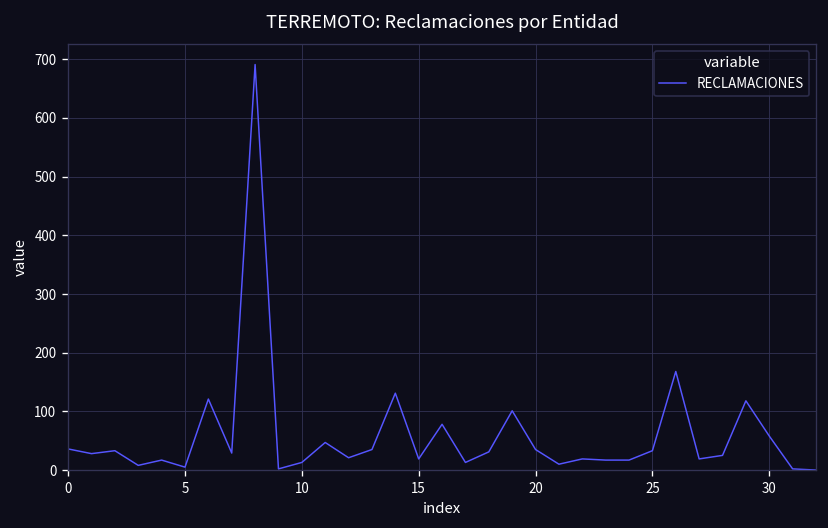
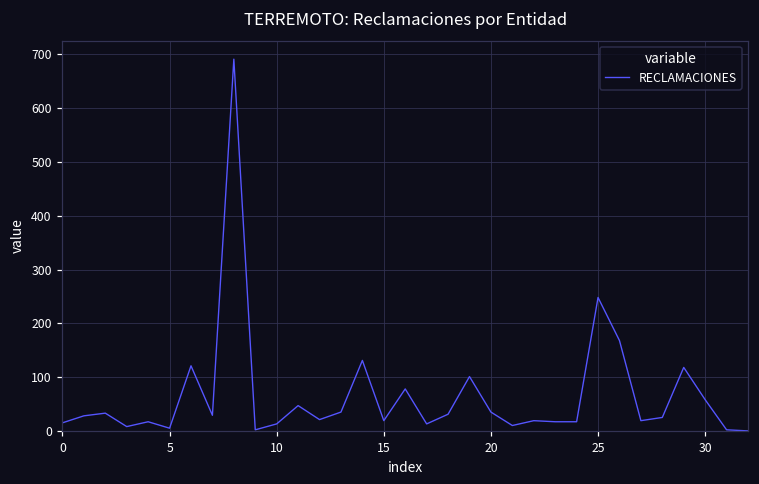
0: 40 -> 20
25: 30 -> 250
